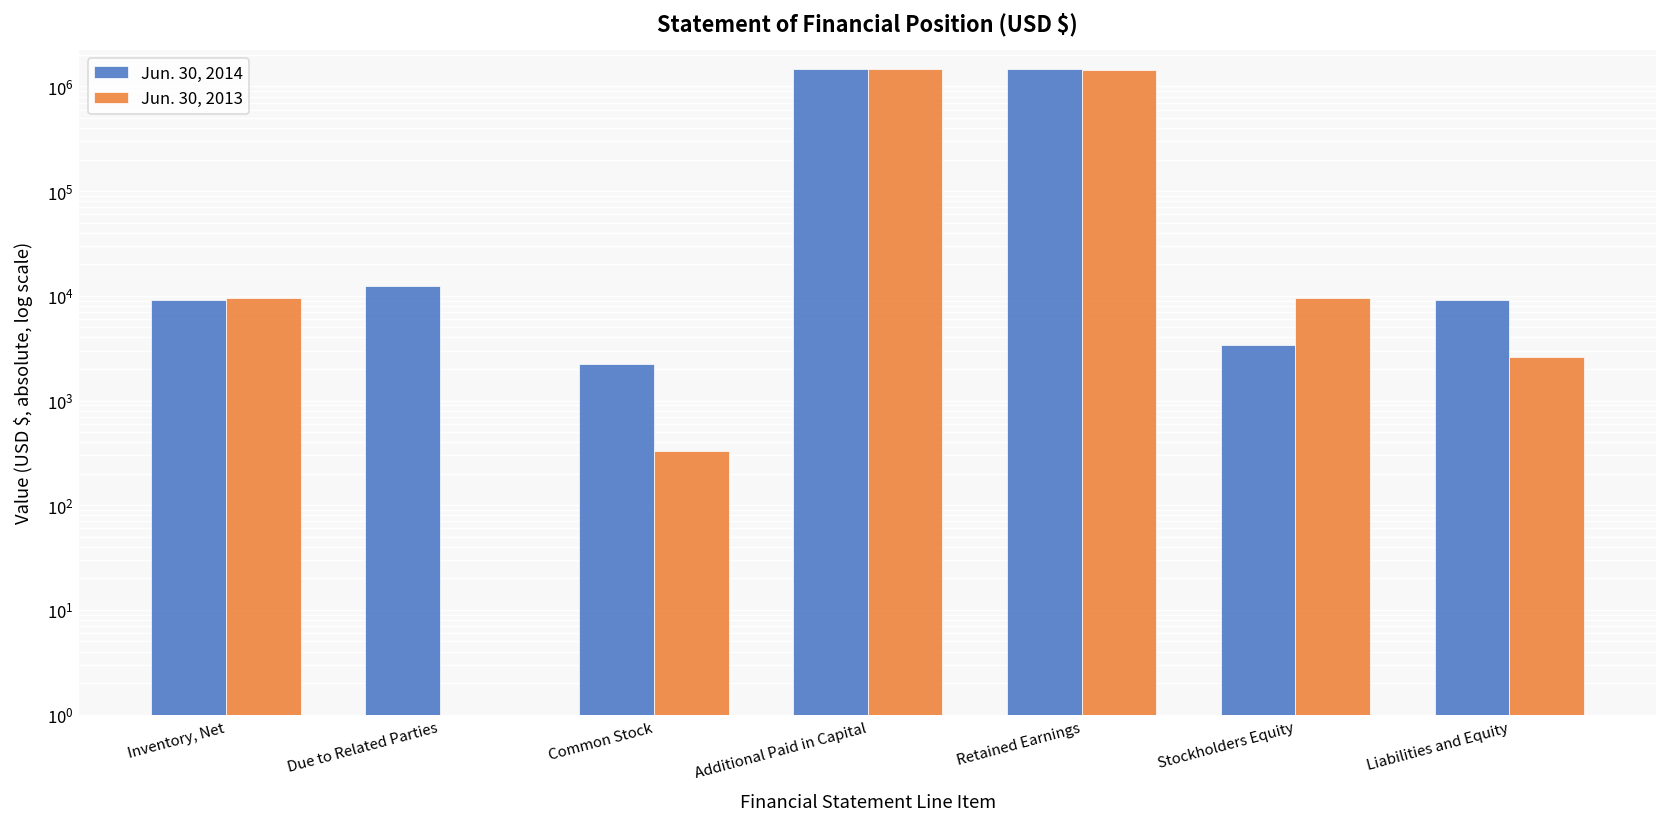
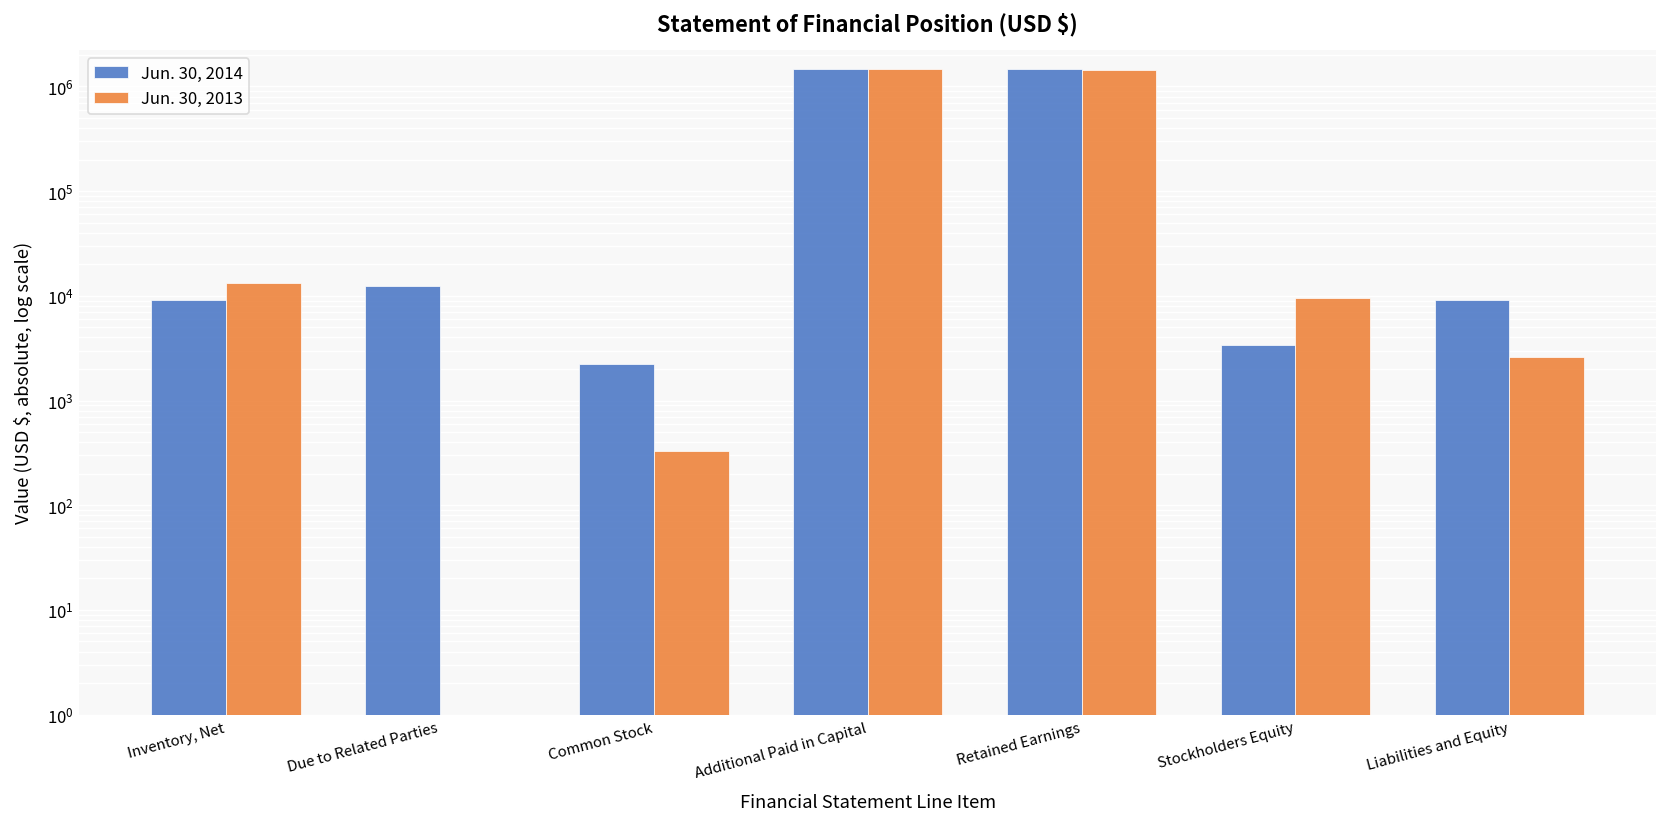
Jun. 30, 2013, Inventory, Net: 10000 -> 13000
